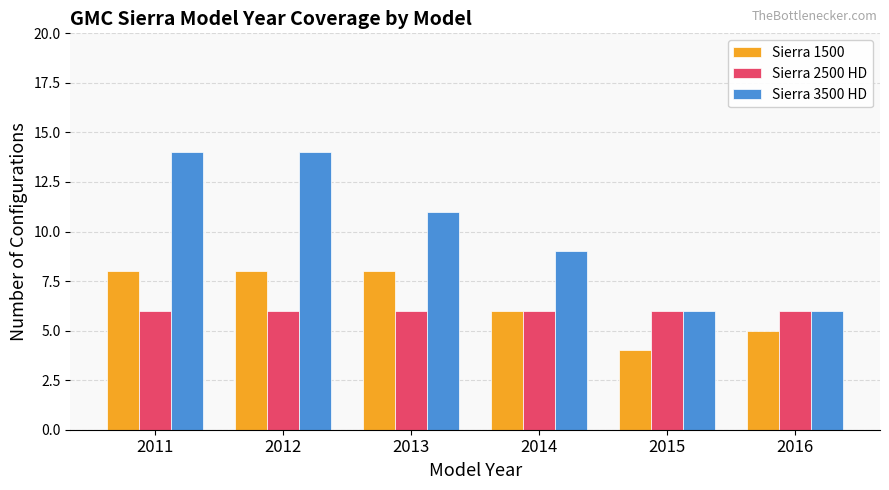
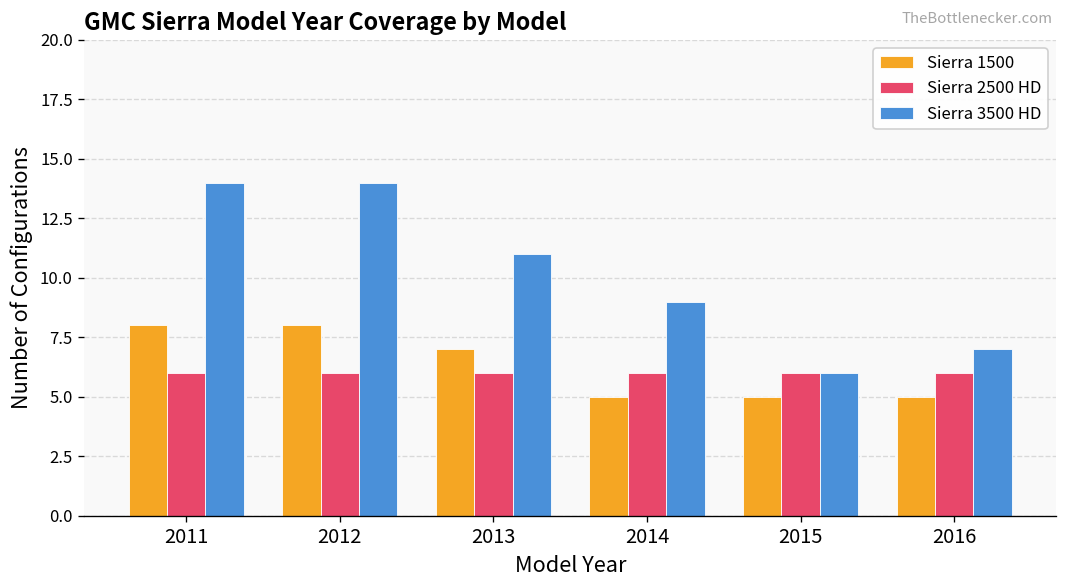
Sierra 1500, 2013: 8 -> 7
Sierra 1500, 2014: 6 -> 5
Sierra 1500, 2015: 4 -> 5
Sierra 3500 HD, 2016: 6 -> 7
